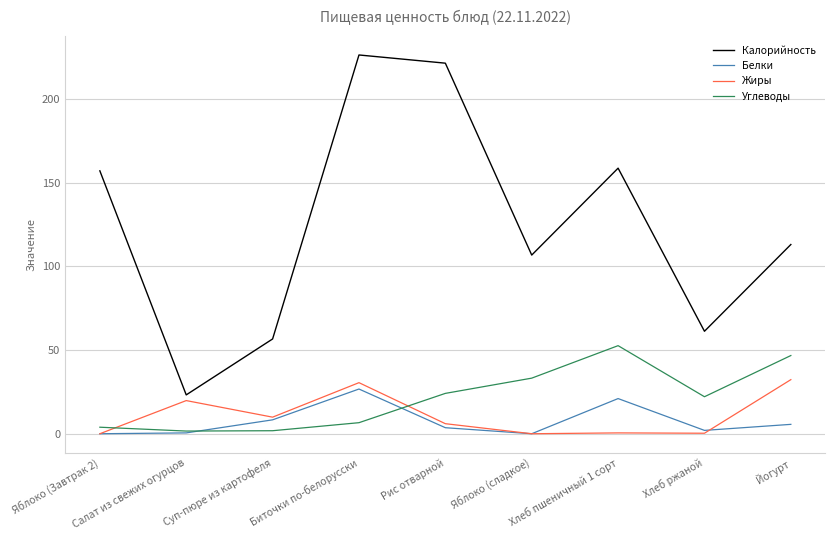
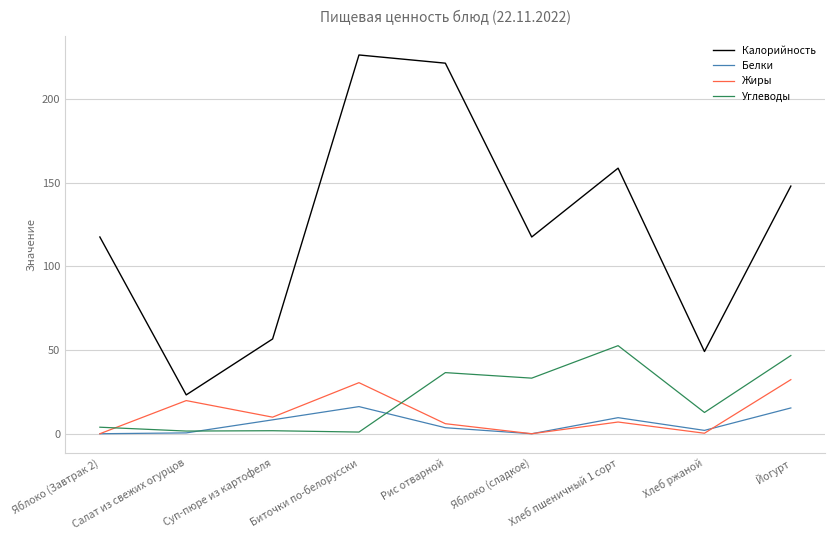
Калорийность, Яблоко (Завтрак 2): 157 -> 118
Белки, Биточки по-белорусски: 27 -> 16
Углеводы, Биточки по-белорусски: 7 -> 1
Углеводы, Рис отварной: 24 -> 37
Калорийность, Яблоко (сладкое): 107 -> 118
Белки, Хлеб пшеничный 1 сорт: 21 -> 10
Жиры, Хлеб пшеничный 1 сорт: 1 -> 7
Калорийность, Хлеб ржаной: 61 -> 49
Углеводы, Хлеб ржаной: 22 -> 13
Калорийность, Йогурт: 113 -> 148
Белки, Йогурт: 6 -> 15
